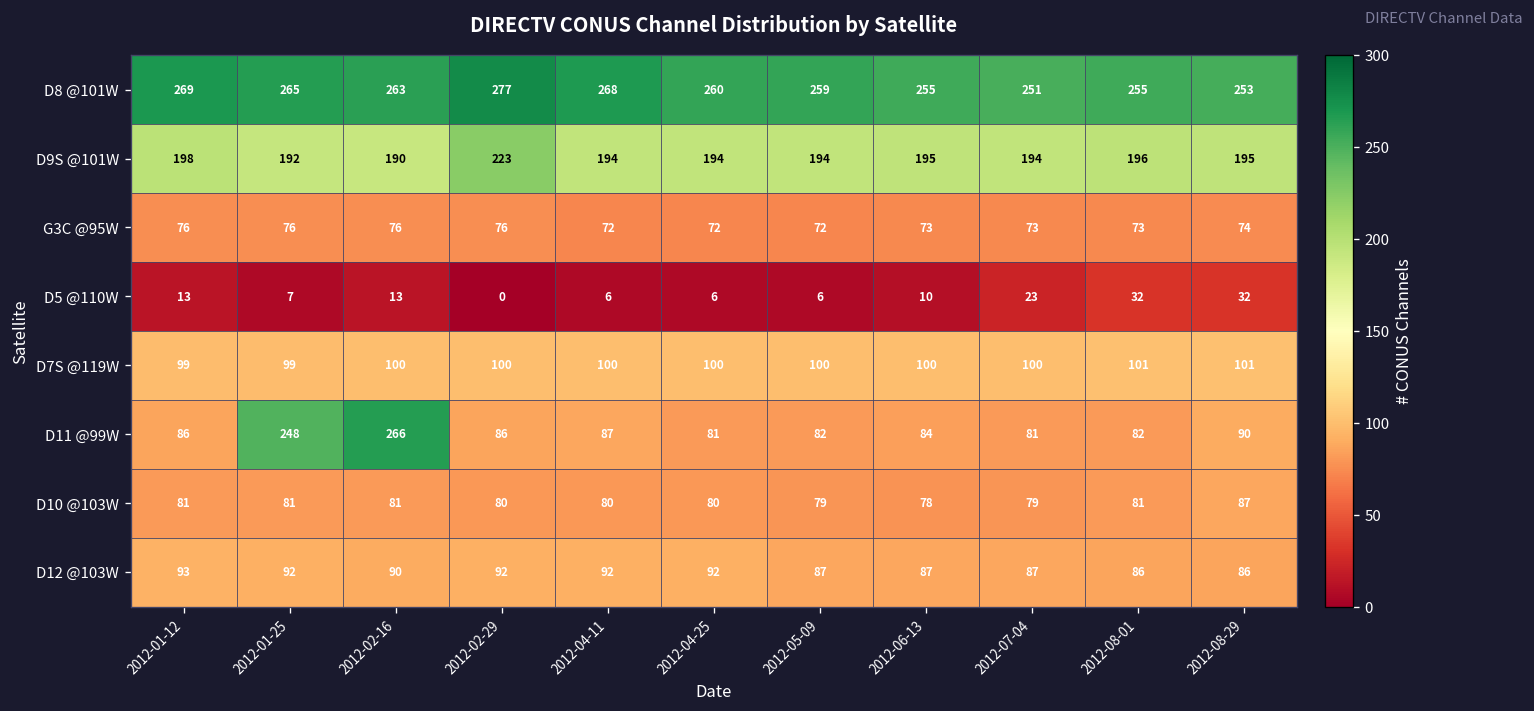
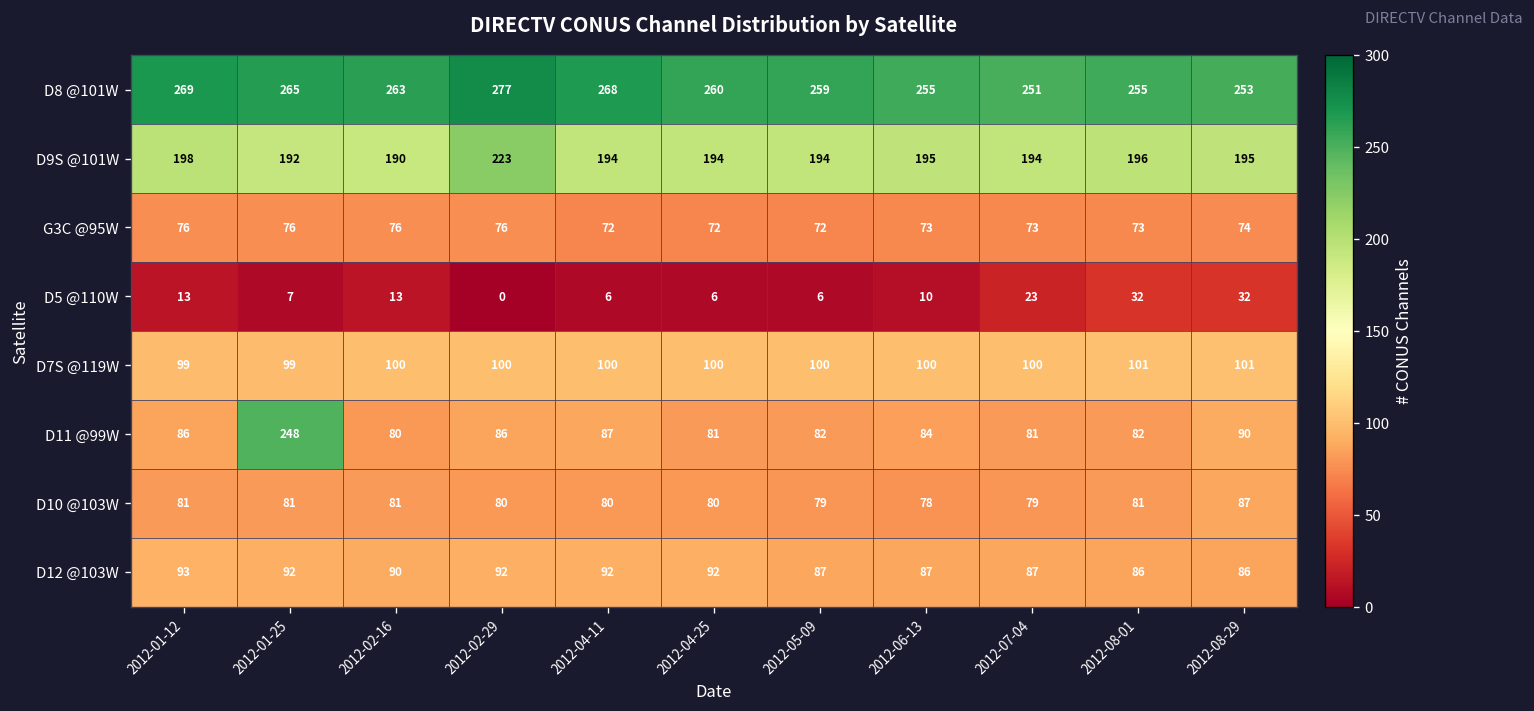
D11 @99W, 2012-02-16: 266 -> 80
